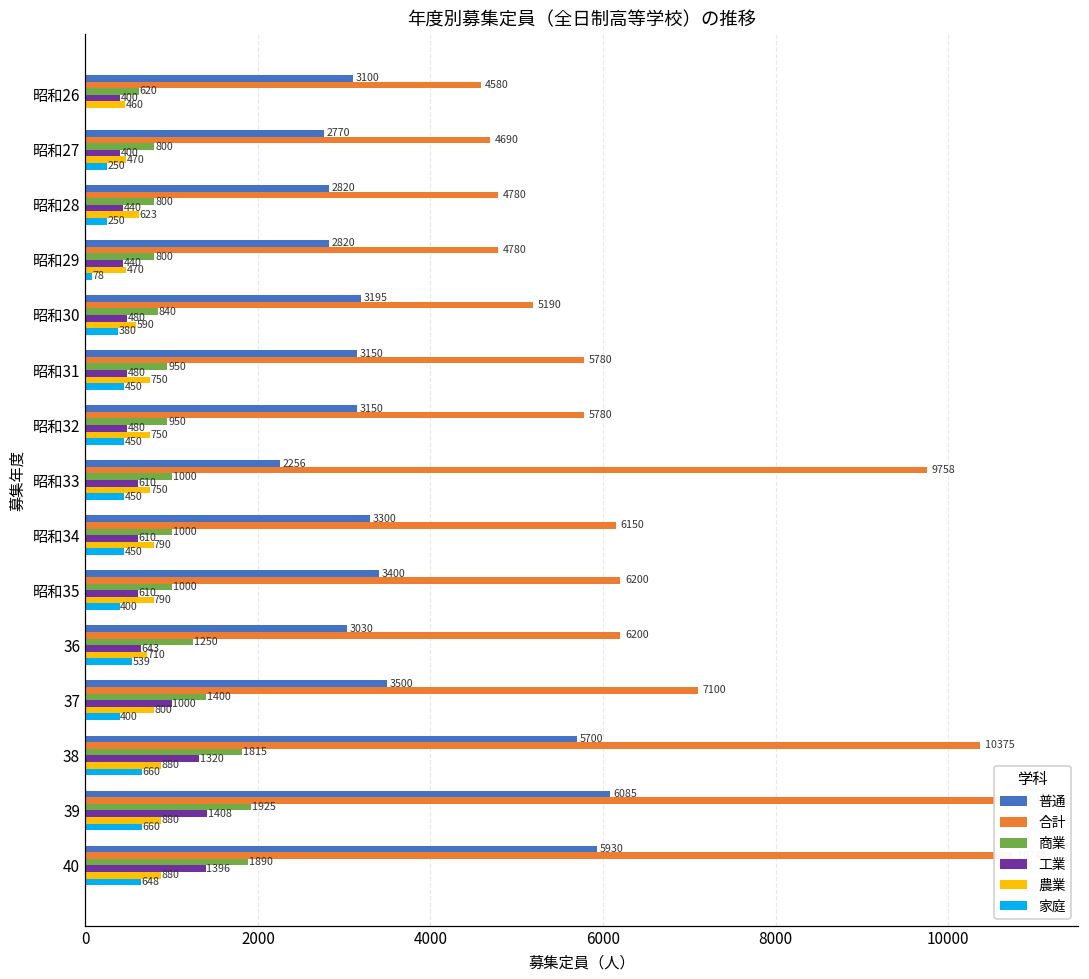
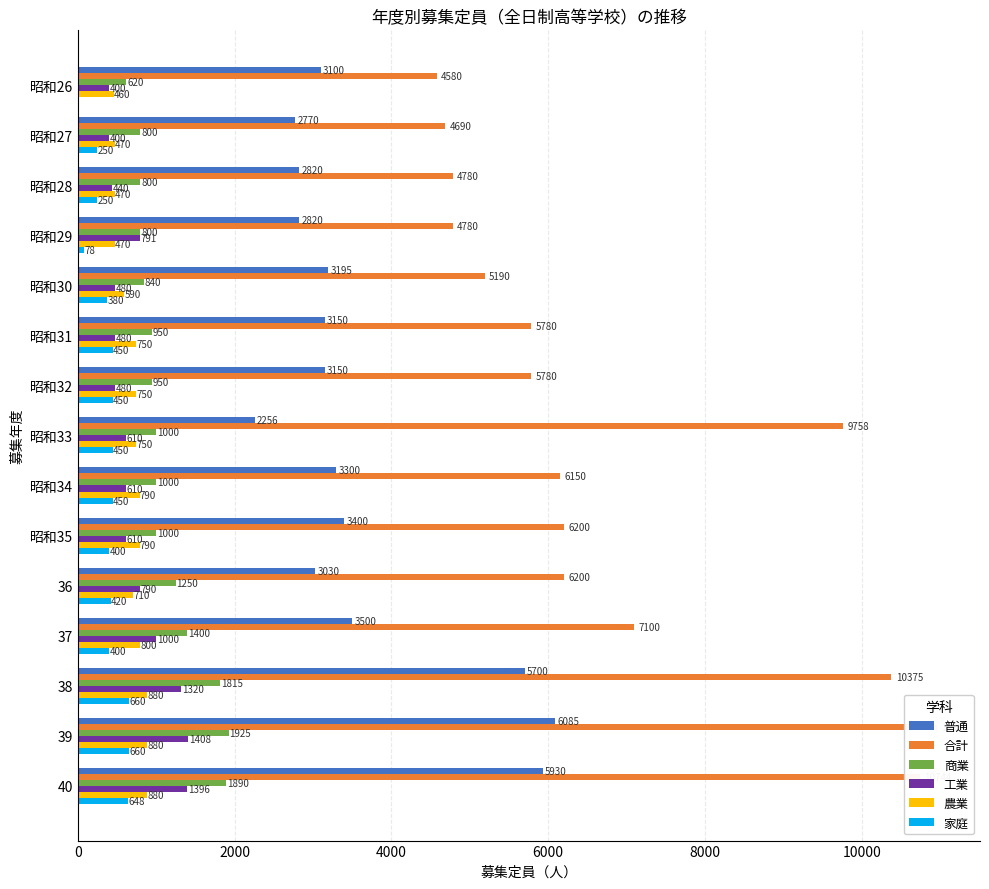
農業, 昭和28: 623 -> 470
工業, 昭和29: 440 -> 791
工業, 36: 643 -> 790
家庭, 36: 539 -> 420
